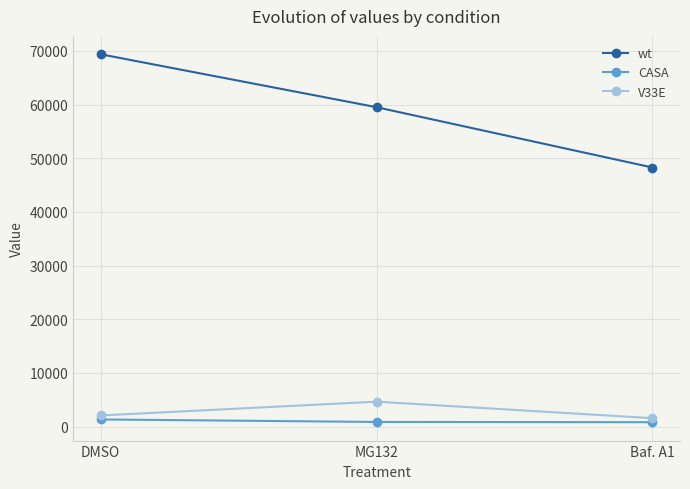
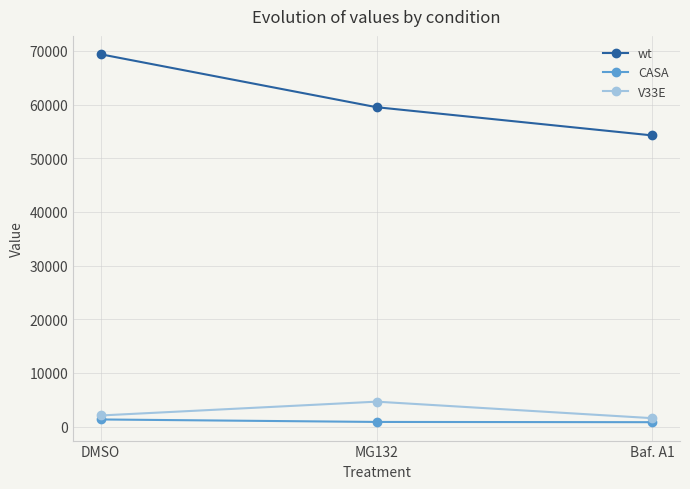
wt, Baf. A1: 48000 -> 54000
